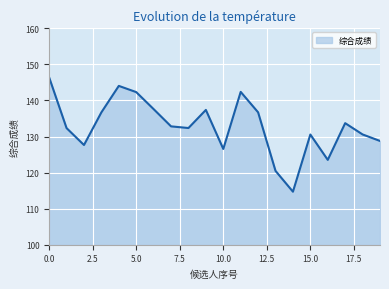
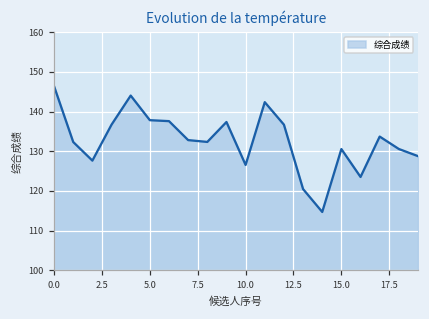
5.0: 142 -> 138
